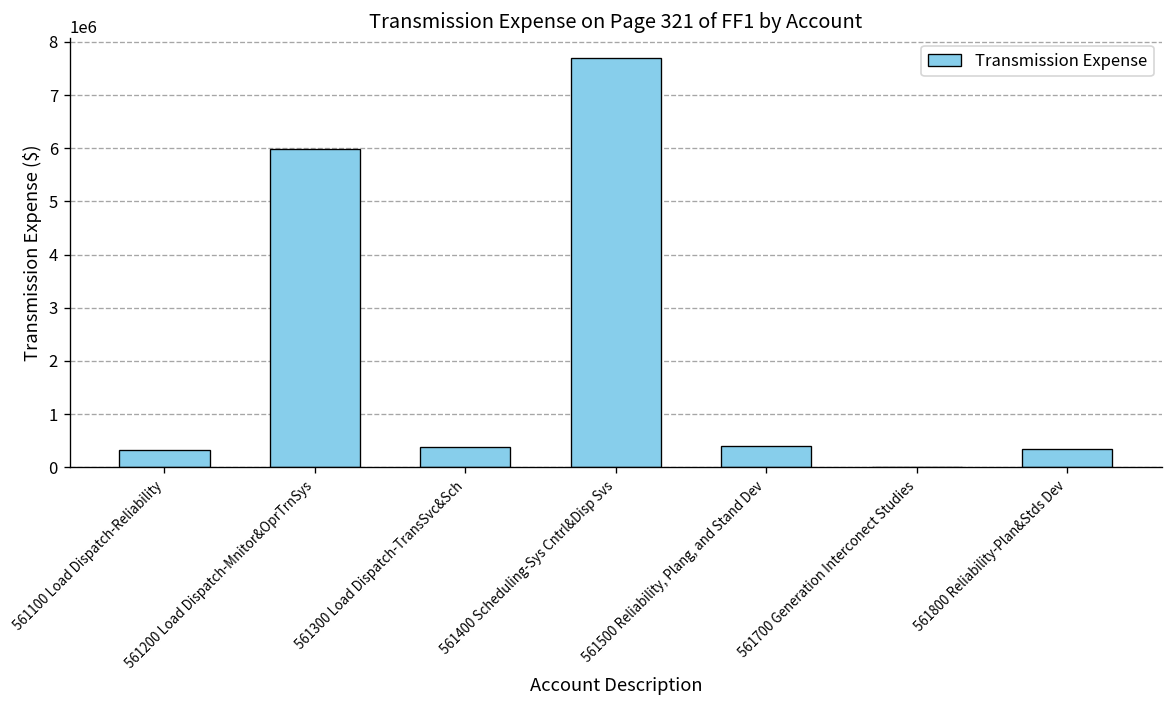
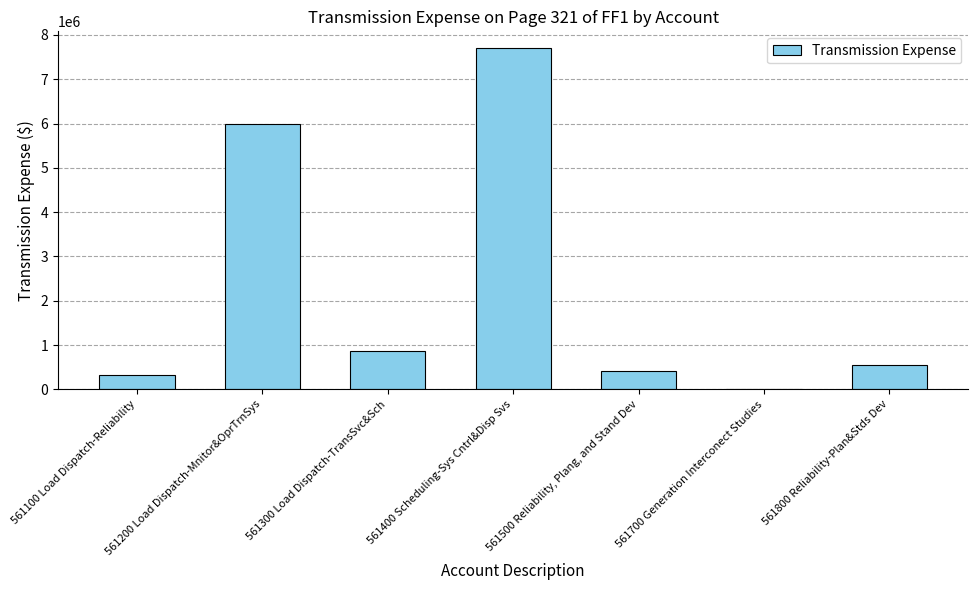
561300 Load Dispatch-TransSvc&Sch: 400000 -> 900000
561800 Reliability-Plan&Stds Dev: 300000 -> 600000
